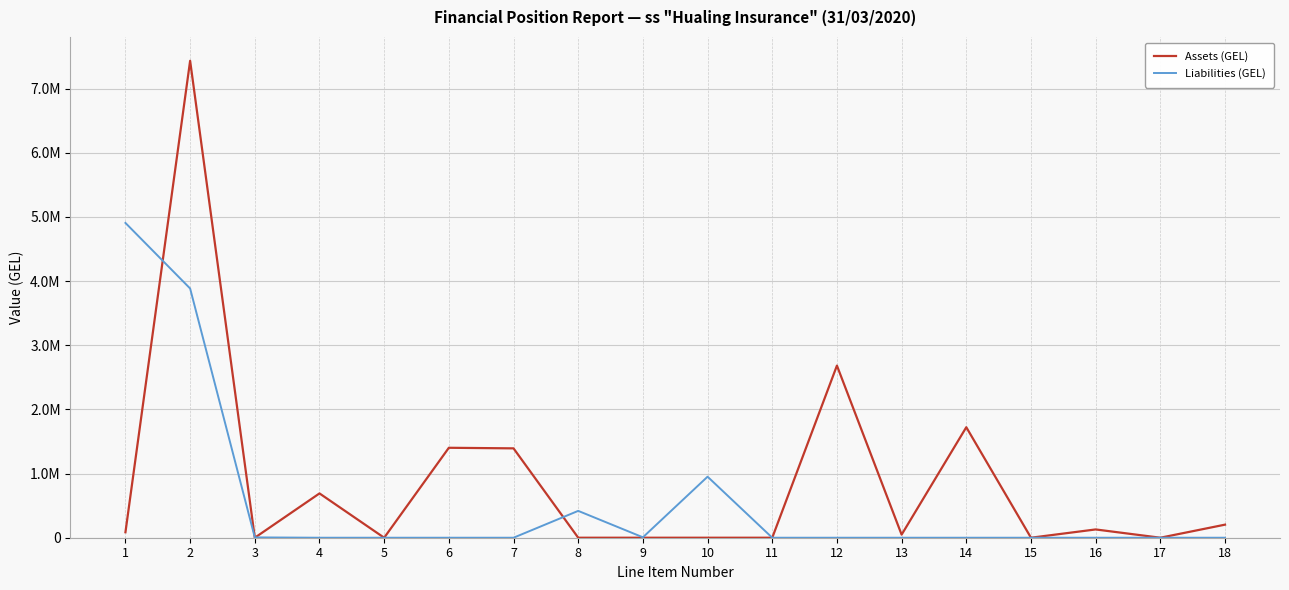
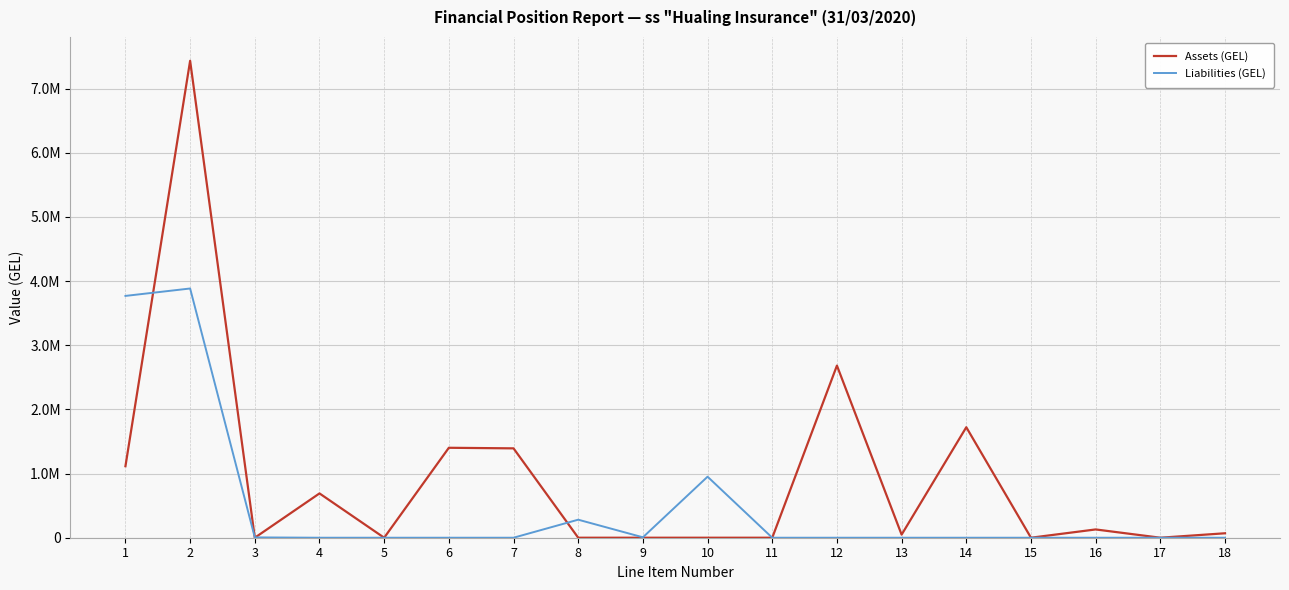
Assets (GEL), 1: 100000 -> 1100000
Liabilities (GEL), 1: 4900000 -> 3800000
Liabilities (GEL), 8: 400000 -> 300000
Assets (GEL), 18: 200000 -> 100000
